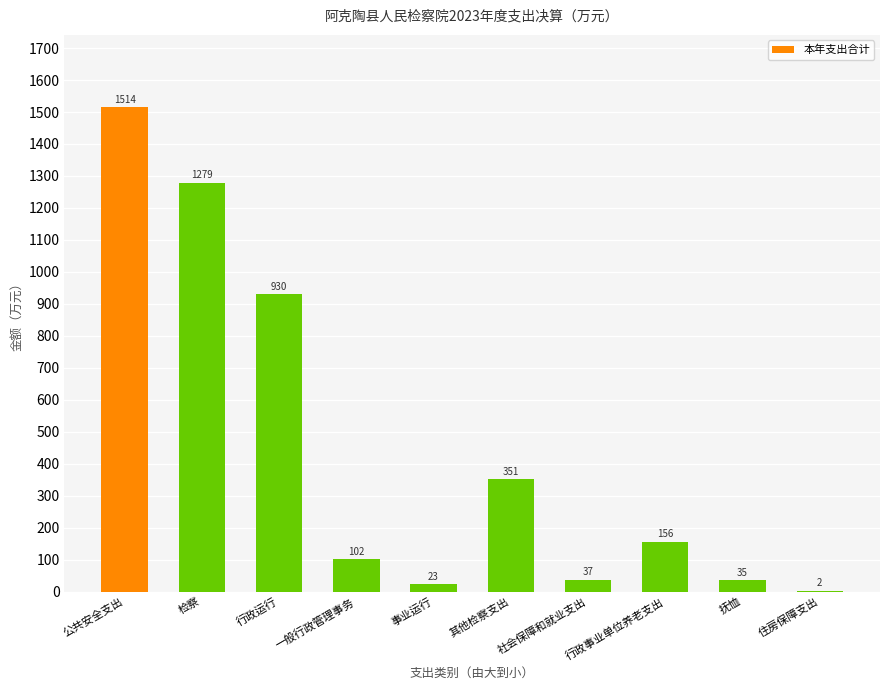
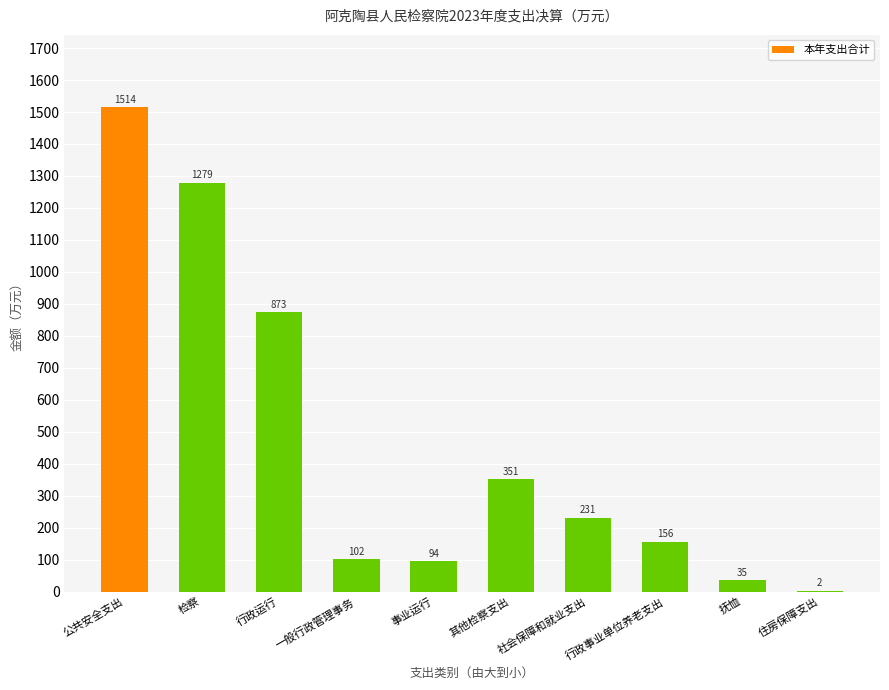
行政运行: 930 -> 873
事业运行: 23 -> 94
社会保障和就业支出: 37 -> 231
